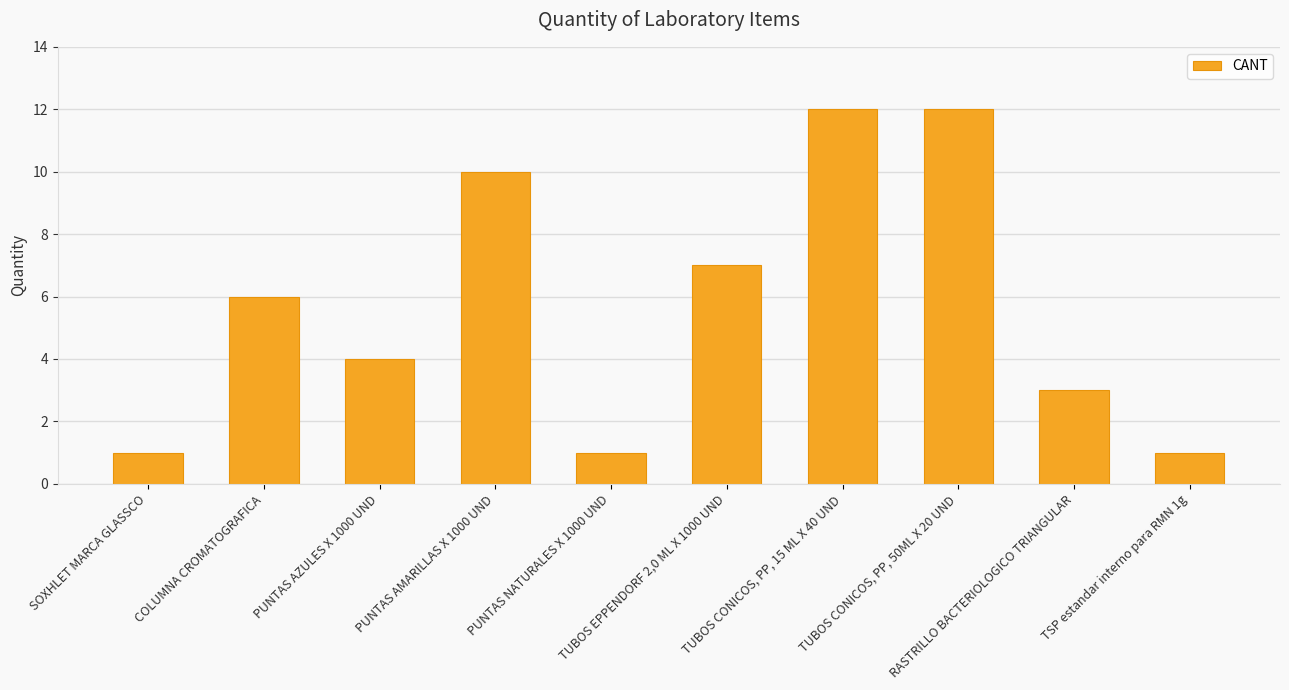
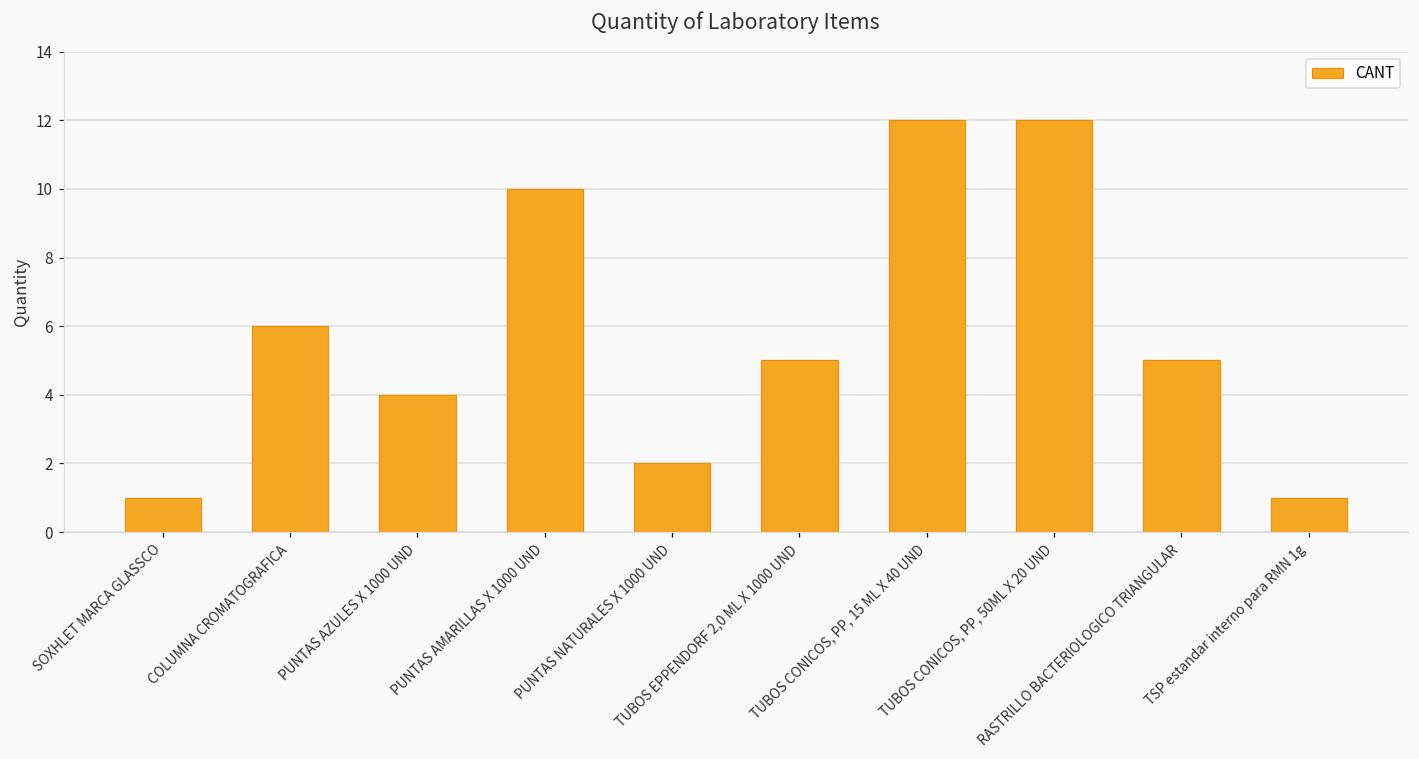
PUNTAS NATURALES X 1000 UND: 1 -> 2
TUBOS EPPENDORF 2,0 ML X 1000 UND: 7 -> 5
RASTRILLO BACTERIOLOGICO TRIANGULAR: 3 -> 5
